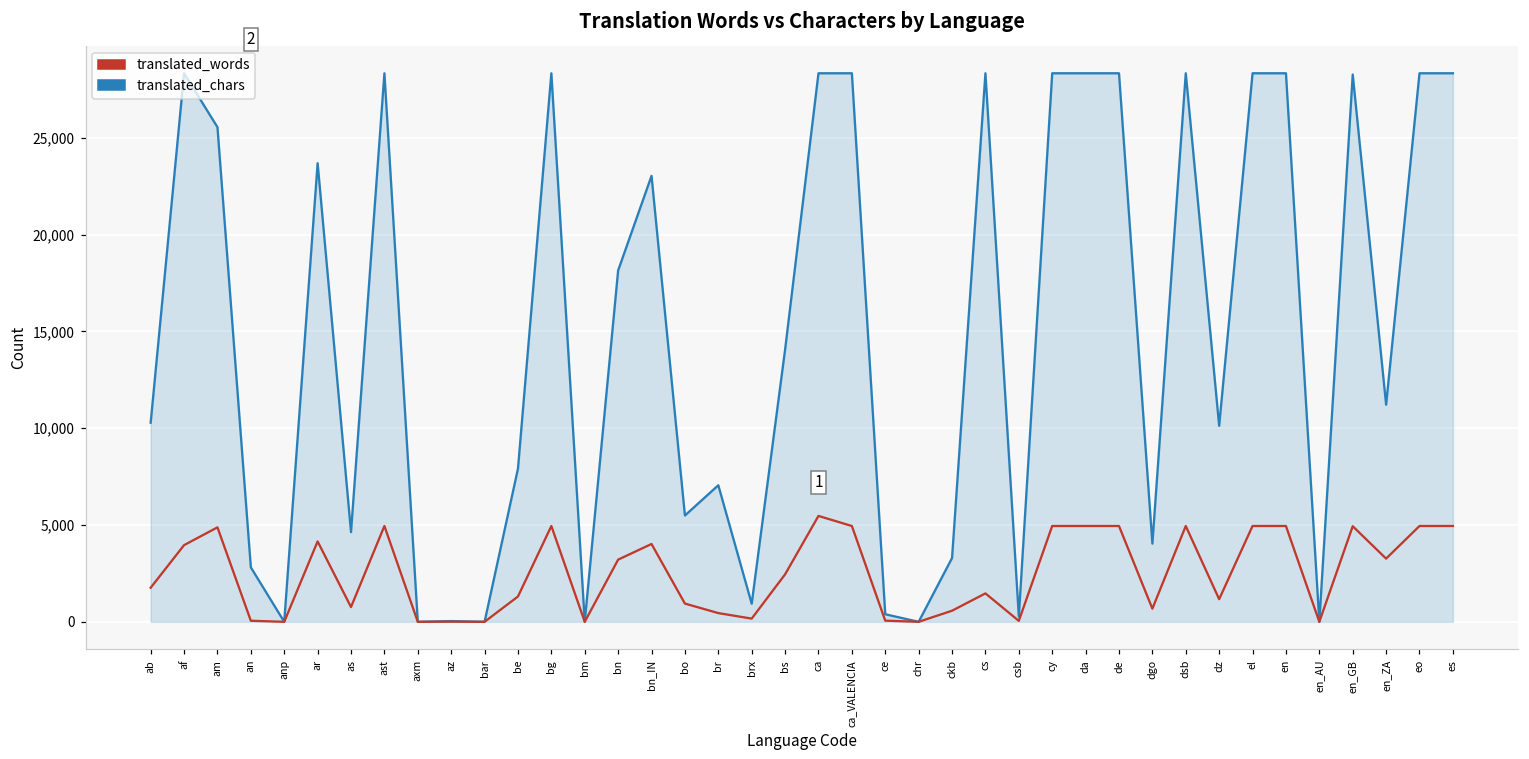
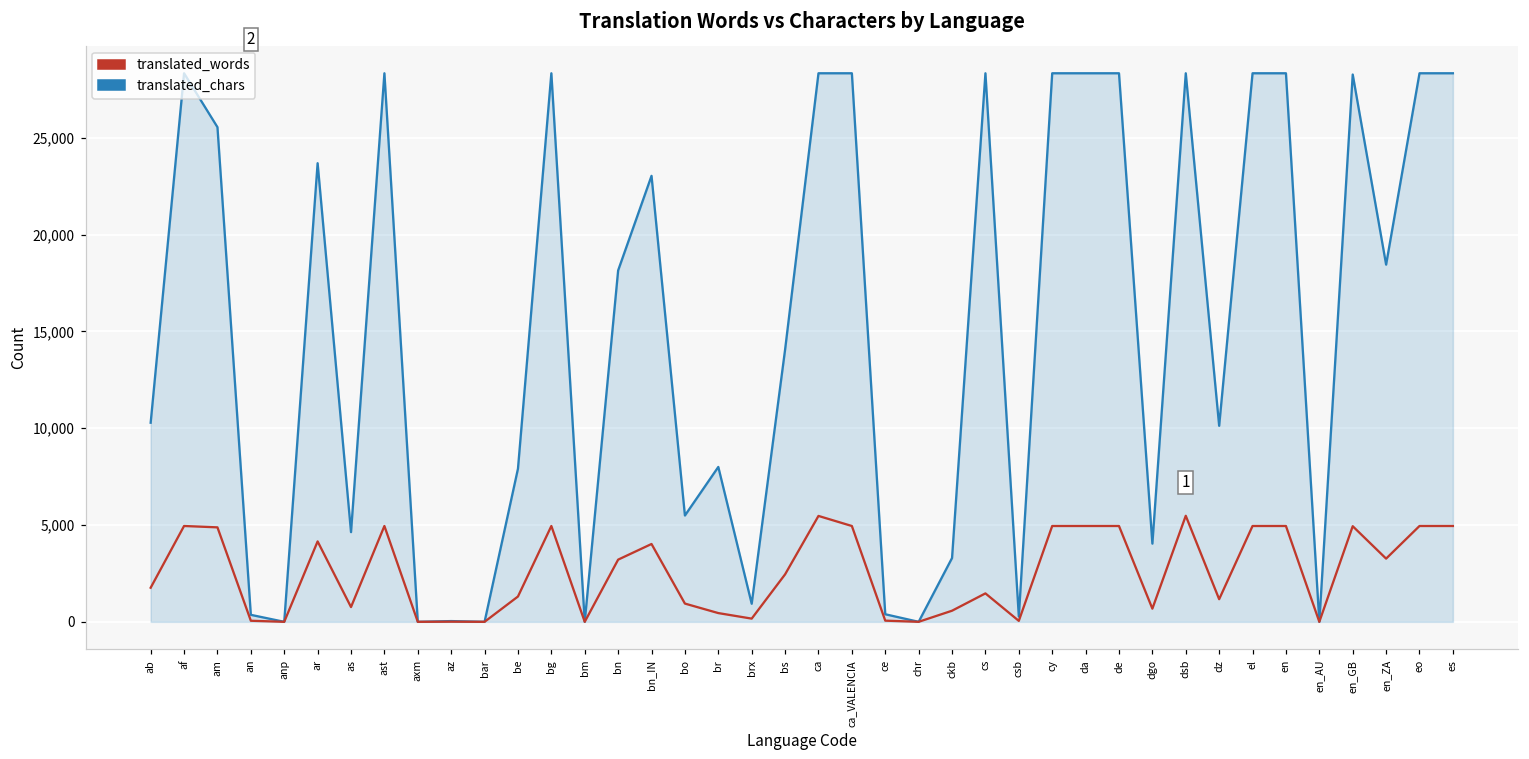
translated_words, af: 4,000 -> 4,900
translated_chars, an: 2,800 -> 400
translated_chars, br: 7,100 -> 8,000
translated_words, dsb: 4,900 -> 5,500
translated_chars, en_ZA: 11,200 -> 18,400
